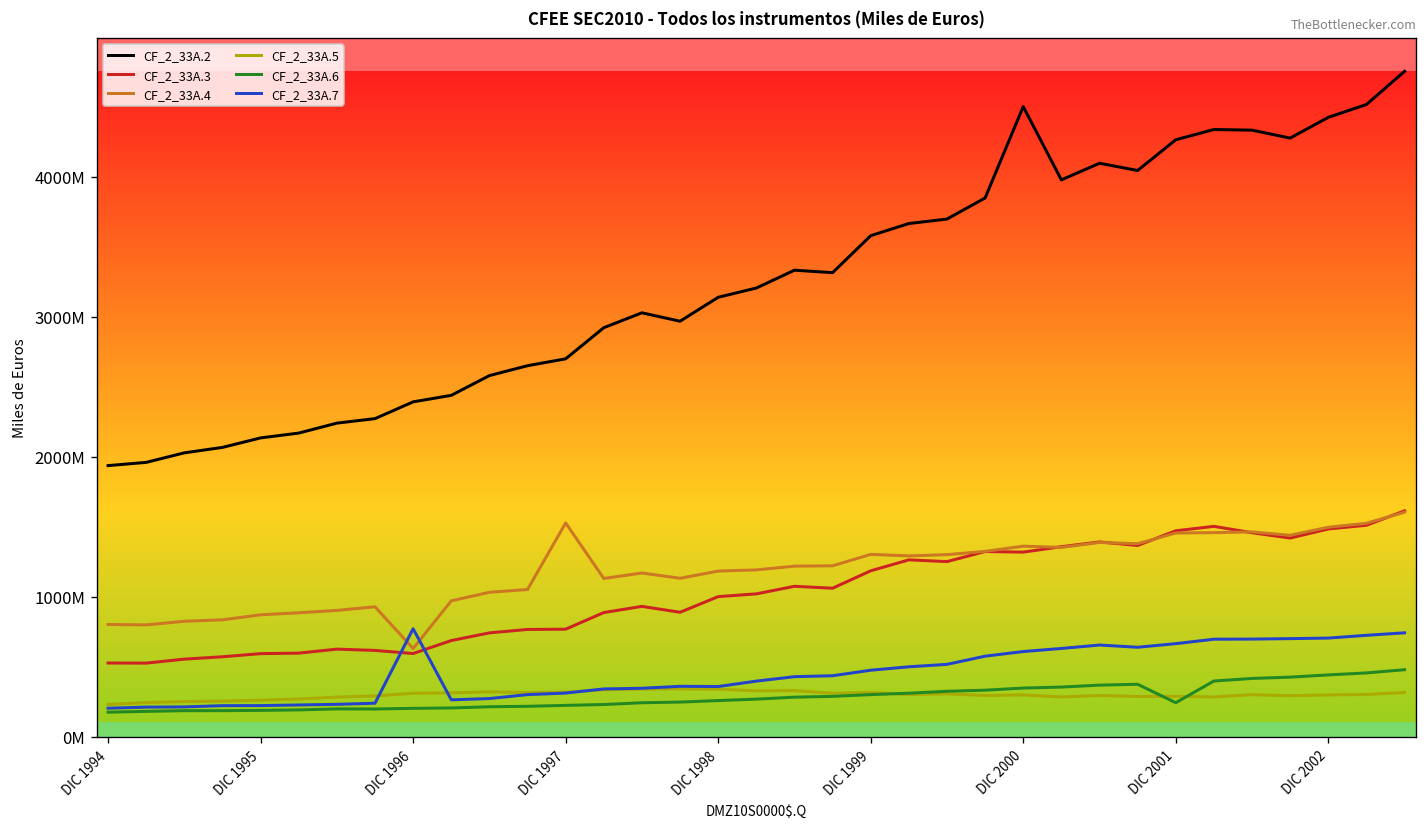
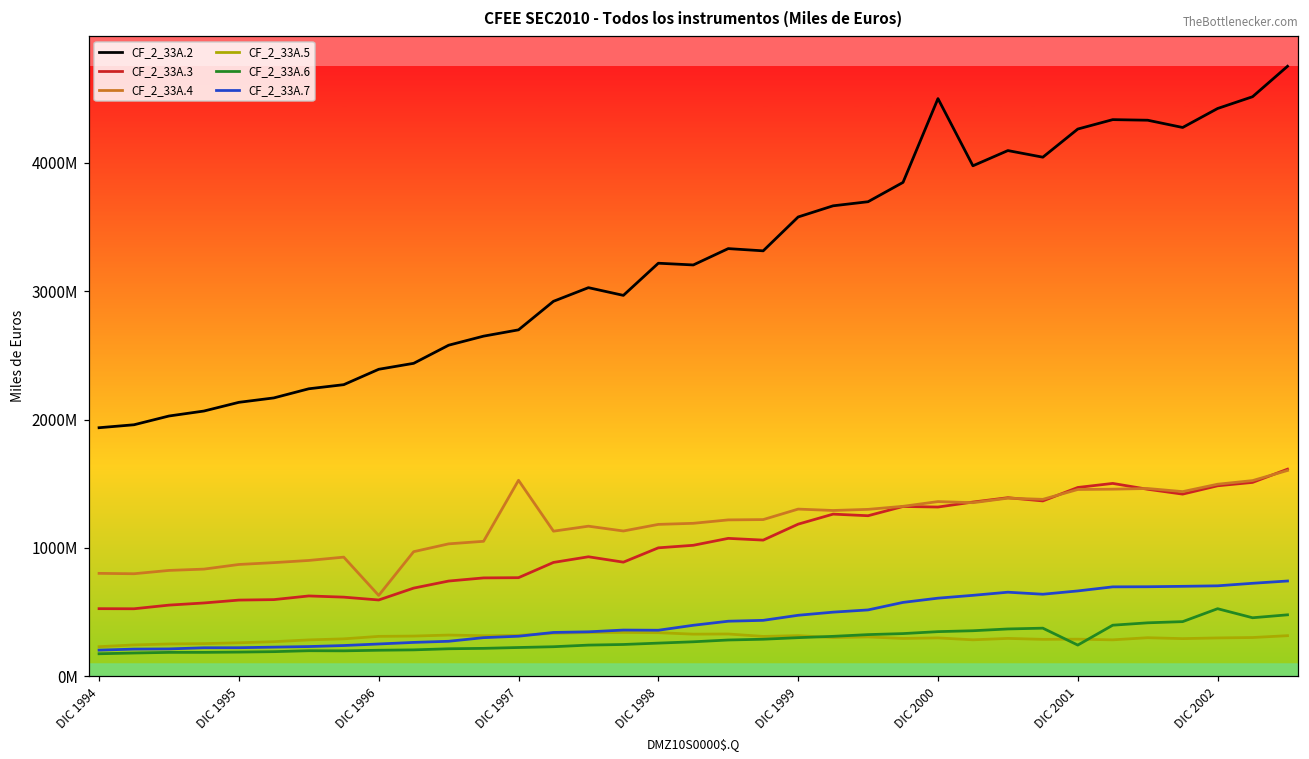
CF_2_33A.7, DIC 1996: 770000000 -> 250000000
CF_2_33A.2, DIC 1998: 3140000000 -> 3220000000
CF_2_33A.6, DIC 2002: 440000000 -> 530000000
